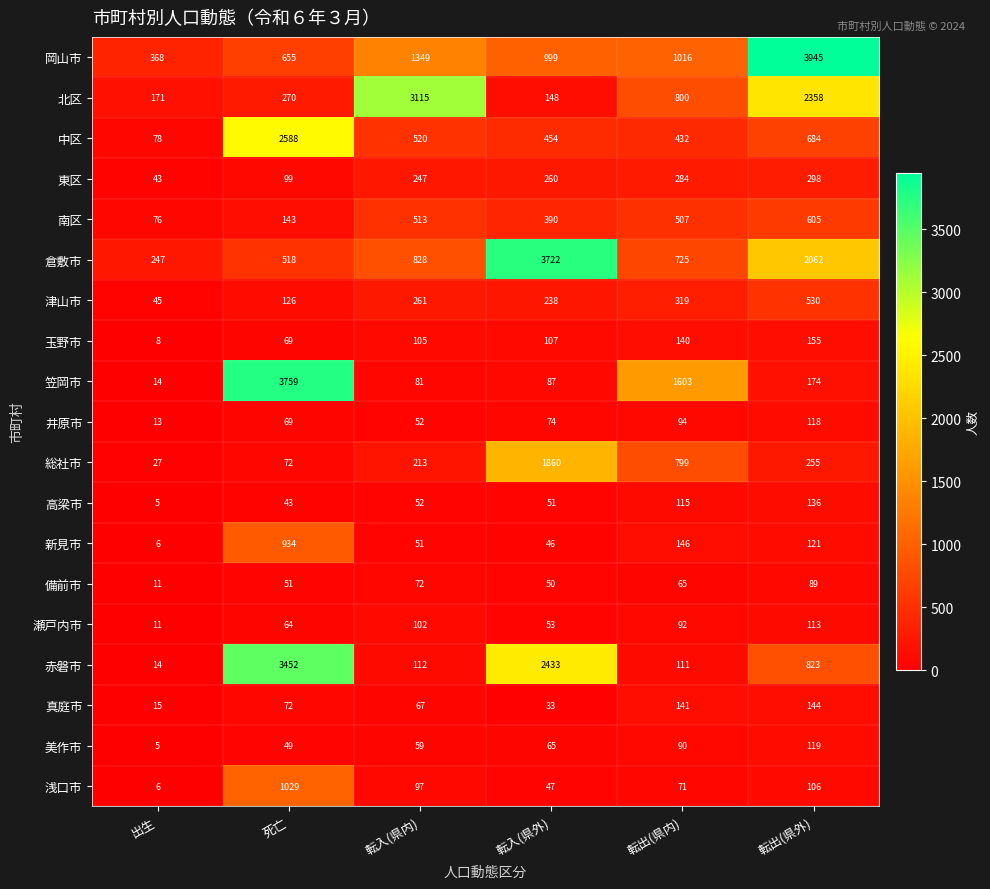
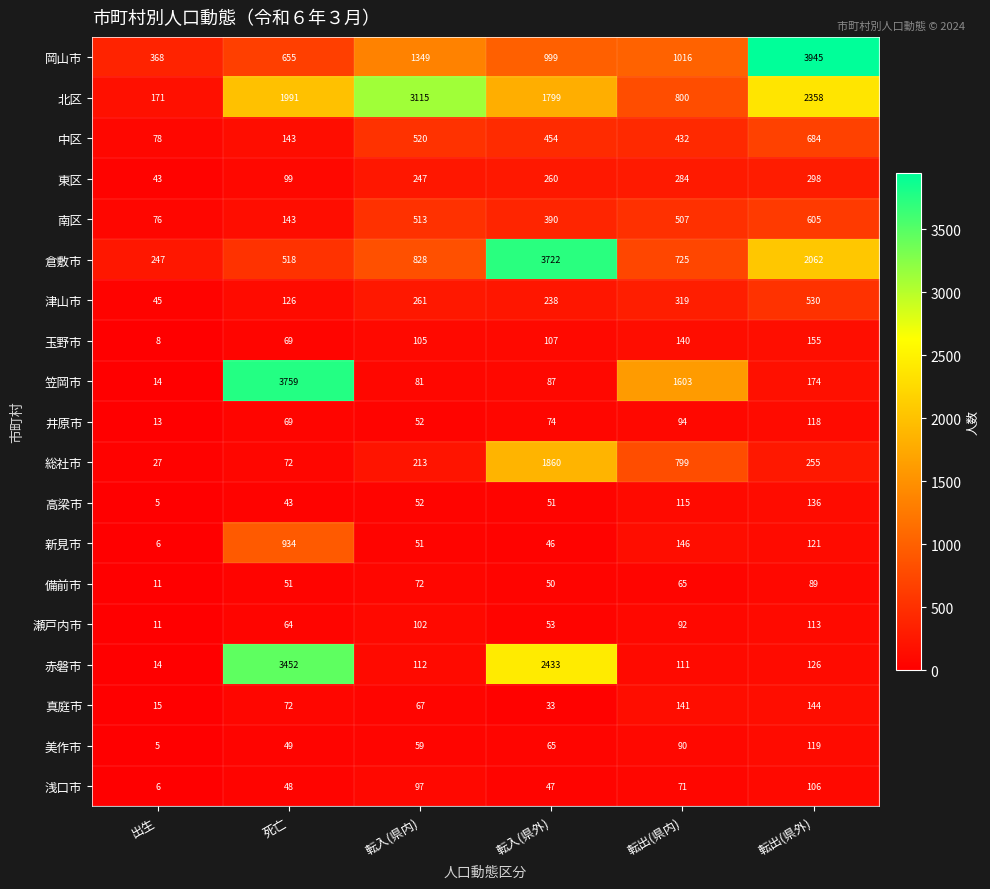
北区, 死亡: 270 -> 1991
北区, 転入(県外): 148 -> 1799
中区, 死亡: 2588 -> 143
赤磐市, 転出(県外): 823 -> 126
浅口市, 死亡: 1029 -> 48
